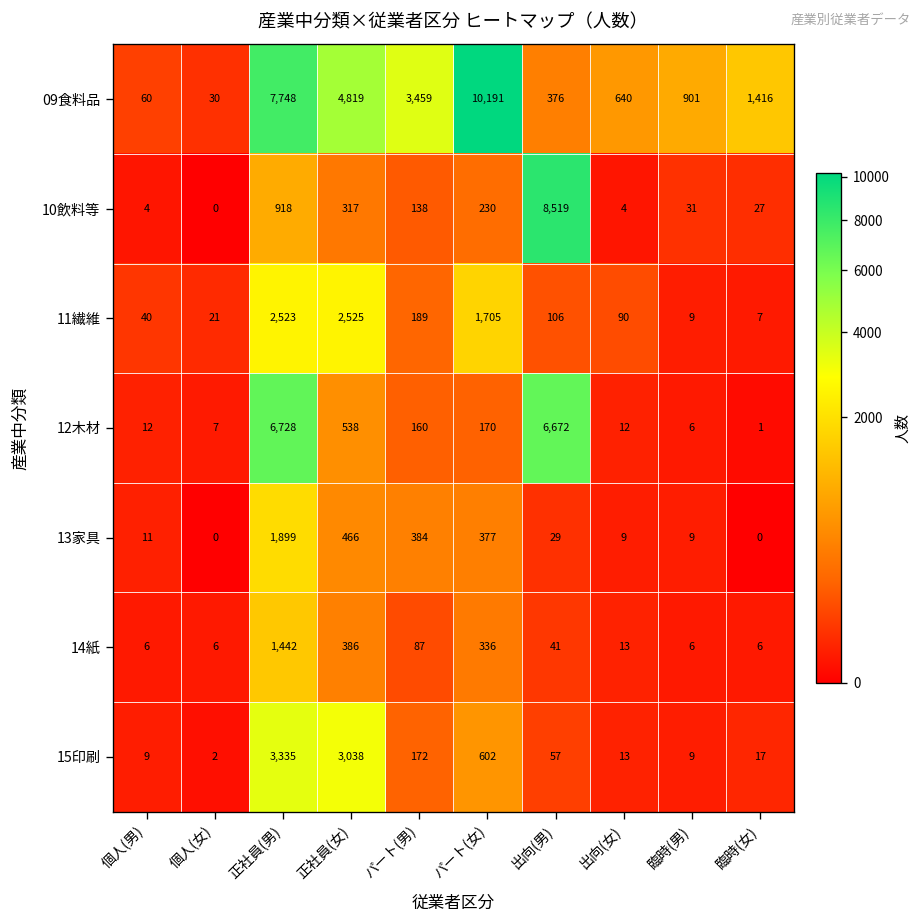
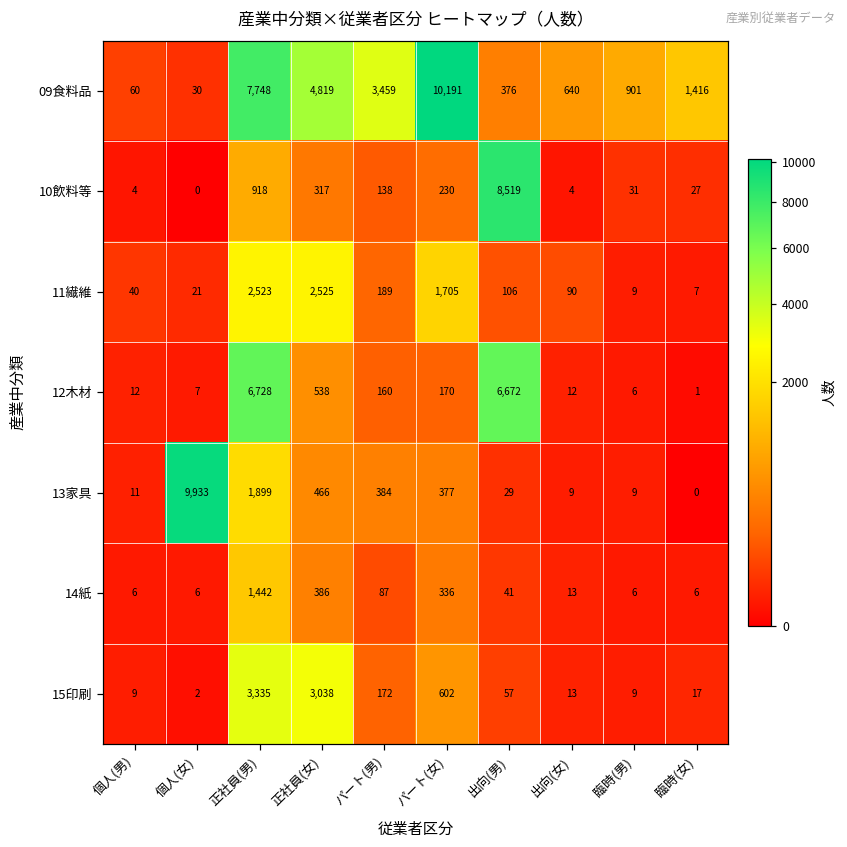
13家具, 個人(女): 0 -> 9,933
